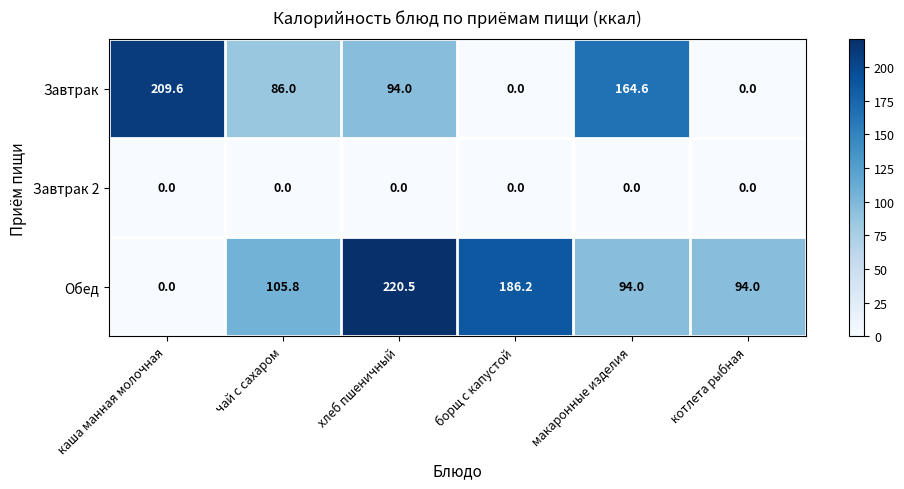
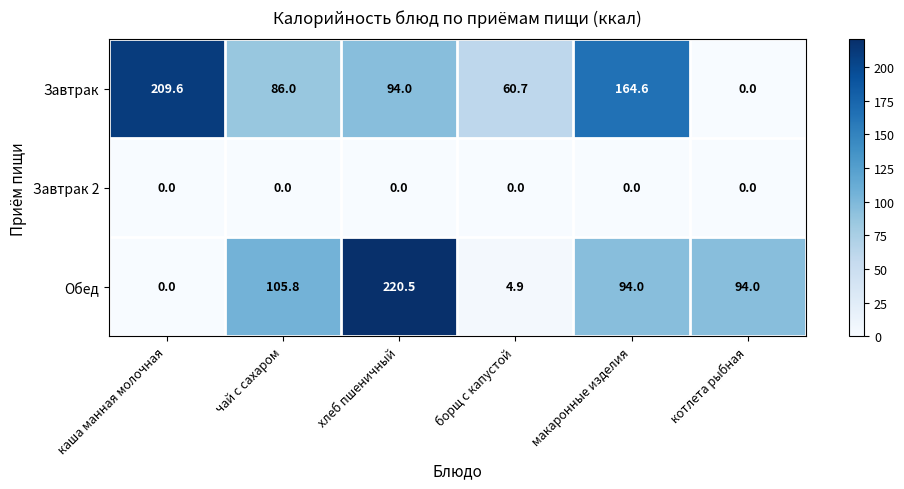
Завтрак, борщ с капустой: 0.0 -> 60.7
Обед, борщ с капустой: 186.2 -> 4.9
